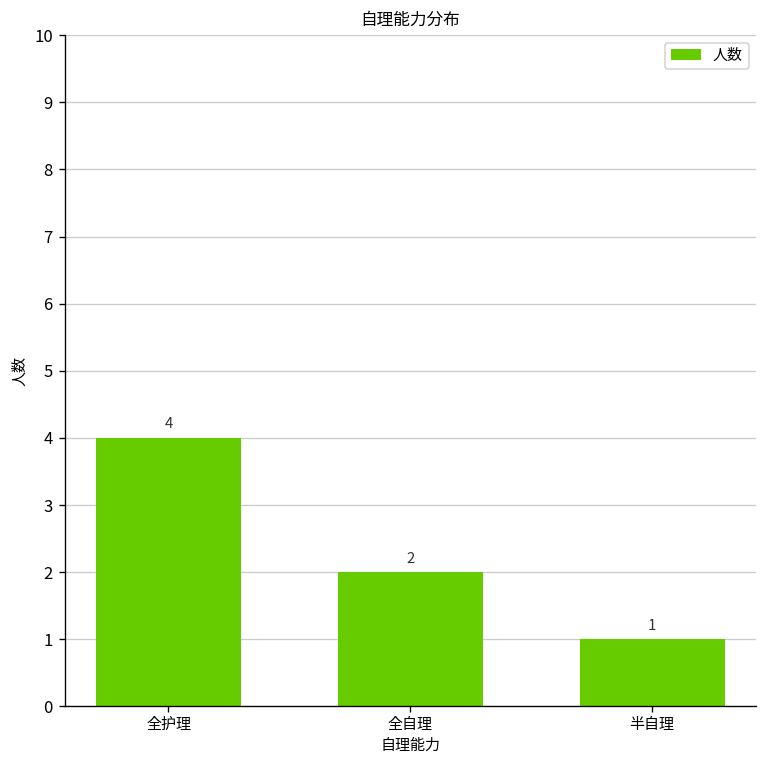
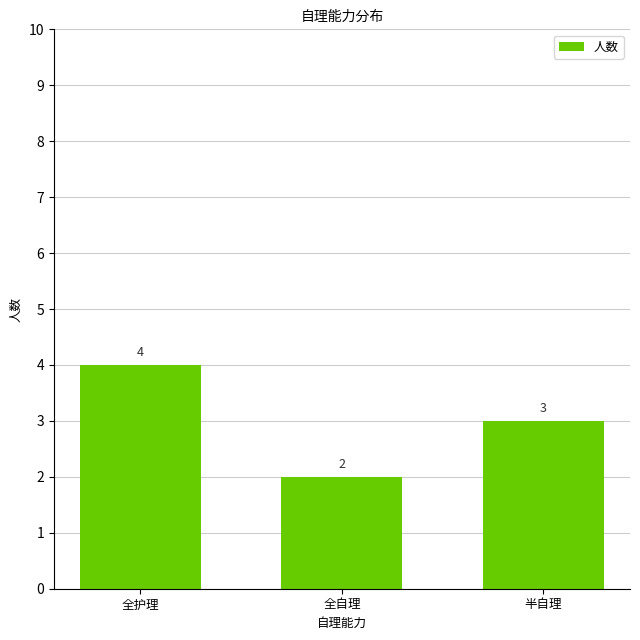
半自理: 1 -> 3
